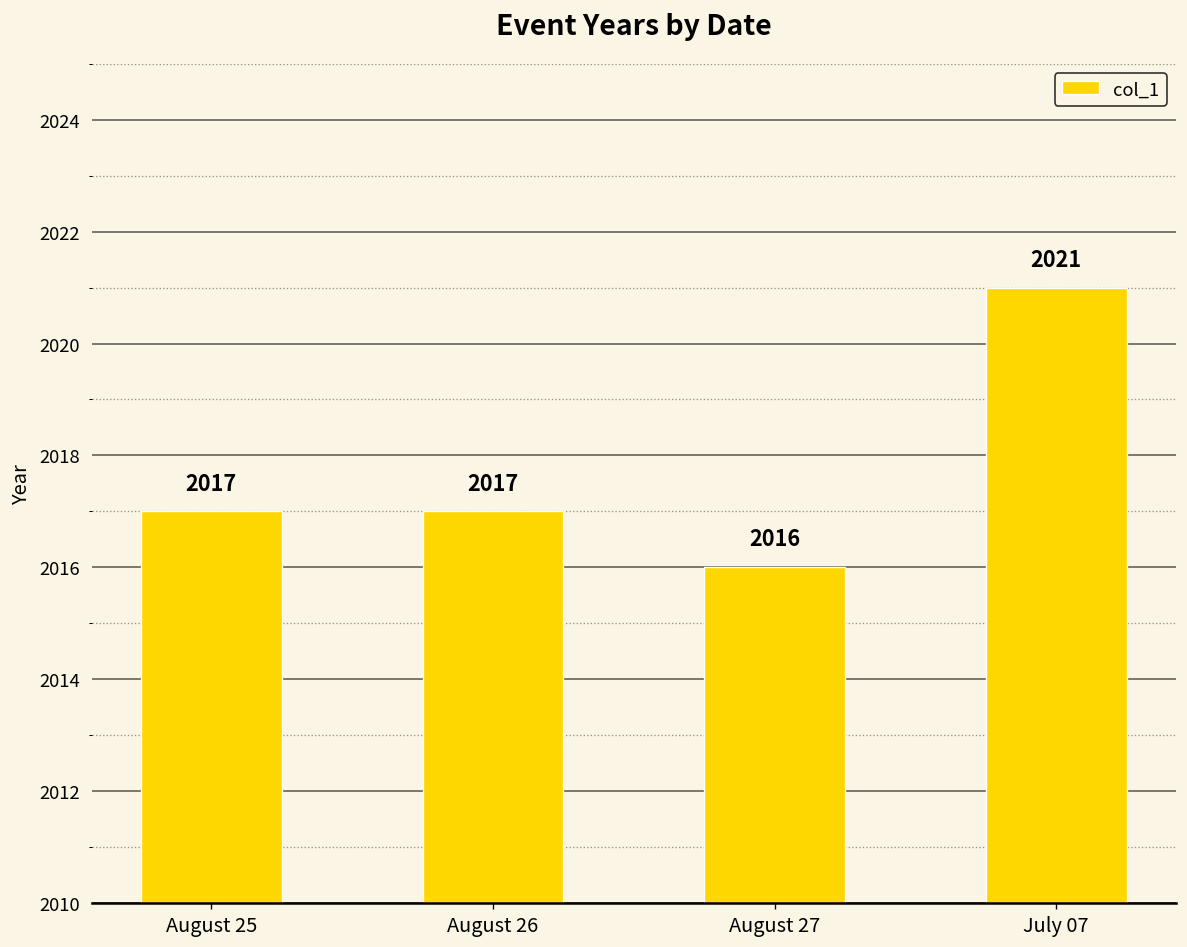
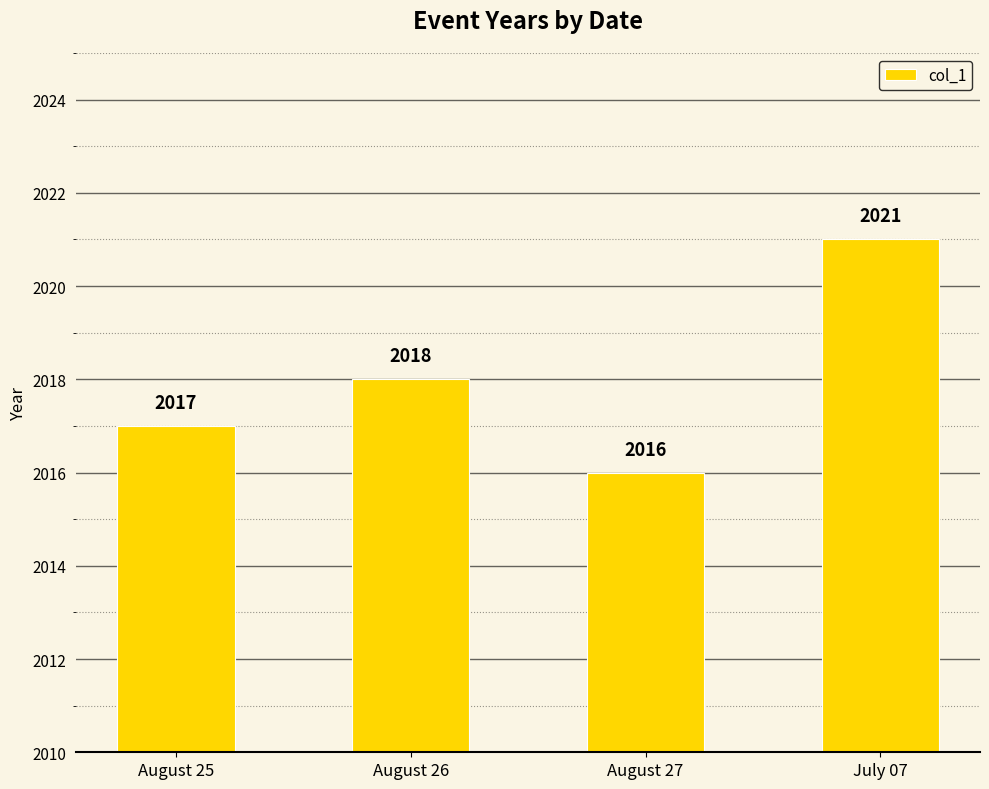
August 26: 2017 -> 2018
